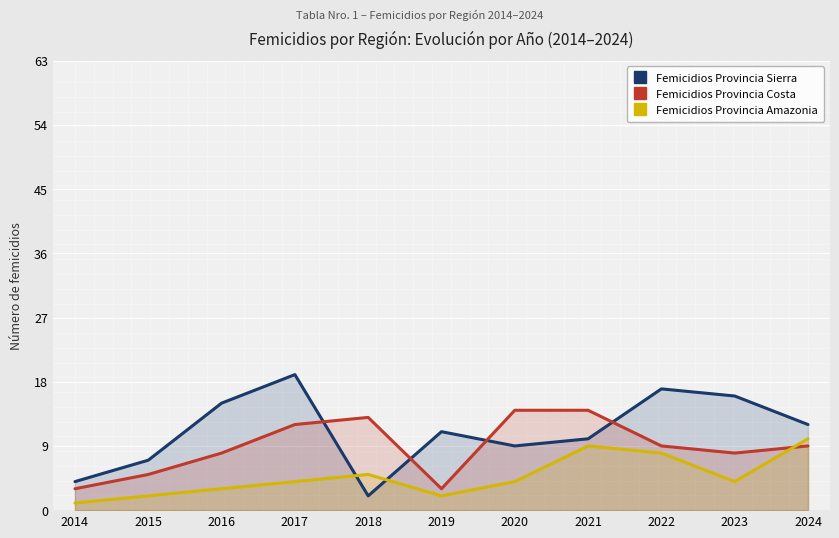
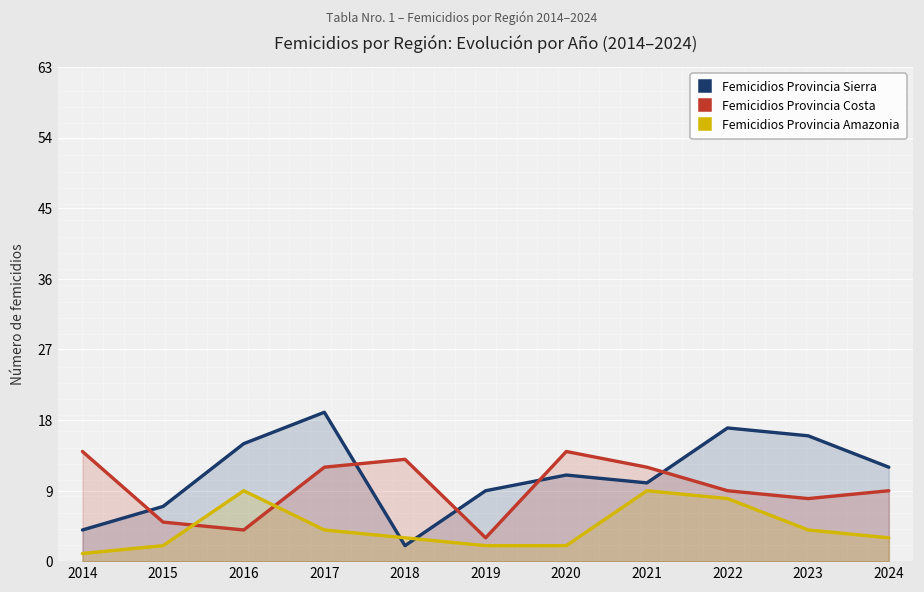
Femicidios Provincia Costa, 2014: 3 -> 14
Femicidios Provincia Costa, 2016: 8 -> 4
Femicidios Provincia Amazonia, 2016: 3 -> 9
Femicidios Provincia Amazonia, 2018: 5 -> 3
Femicidios Provincia Sierra, 2019: 11 -> 9
Femicidios Provincia Sierra, 2020: 9 -> 11
Femicidios Provincia Amazonia, 2020: 4 -> 2
Femicidios Provincia Costa, 2021: 14 -> 12
Femicidios Provincia Amazonia, 2024: 10 -> 3
